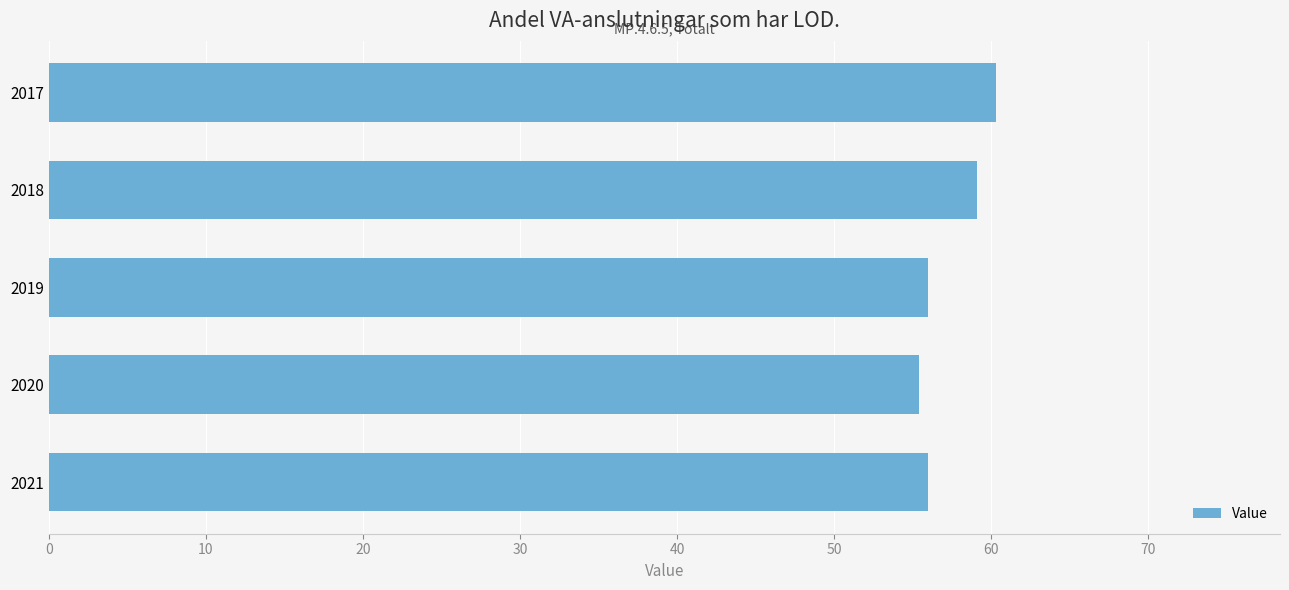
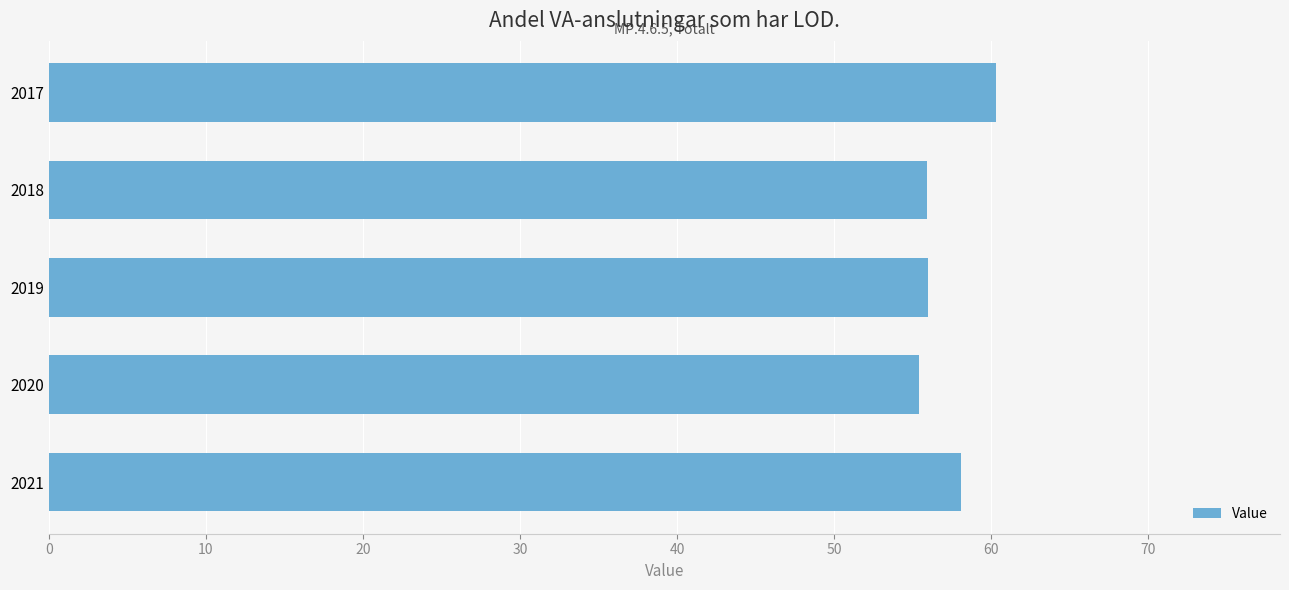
2018: 59.1 -> 55.9
2021: 56.0 -> 58.1
